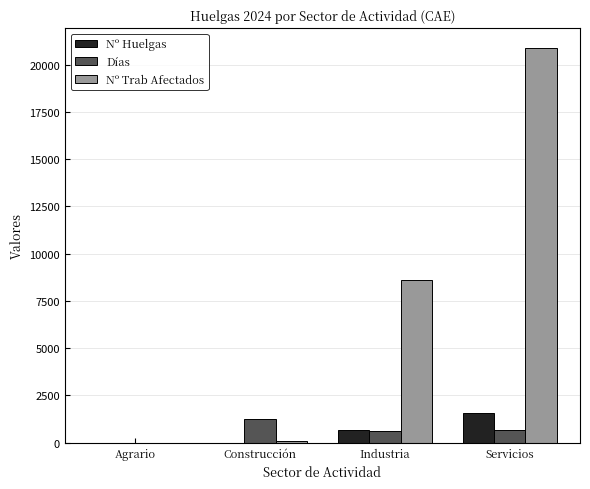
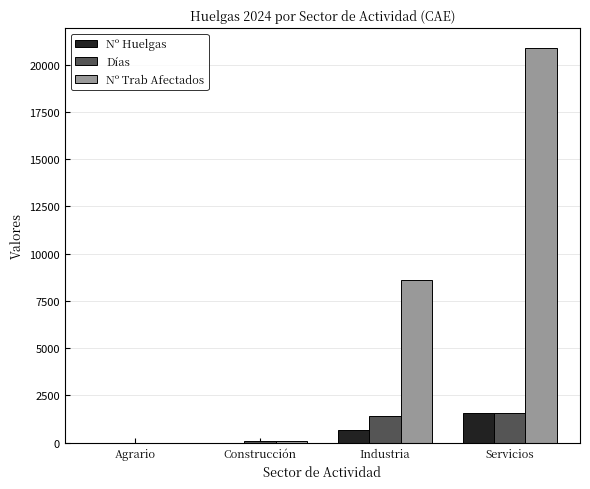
Días, Construcción: 1300 -> 100
Días, Industria: 600 -> 1400
Días, Servicios: 700 -> 1600
